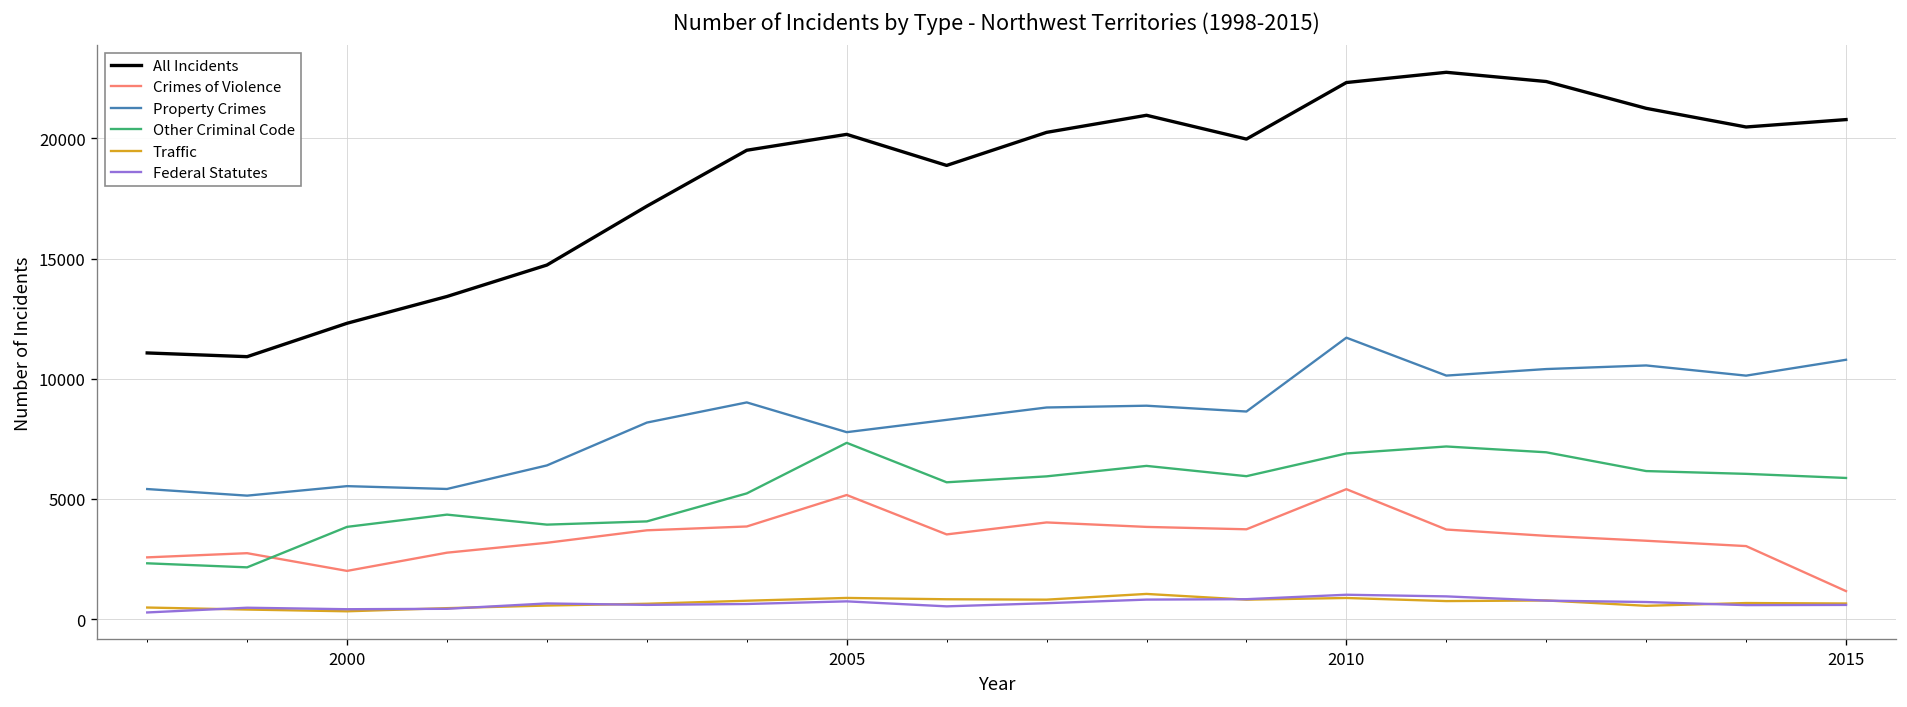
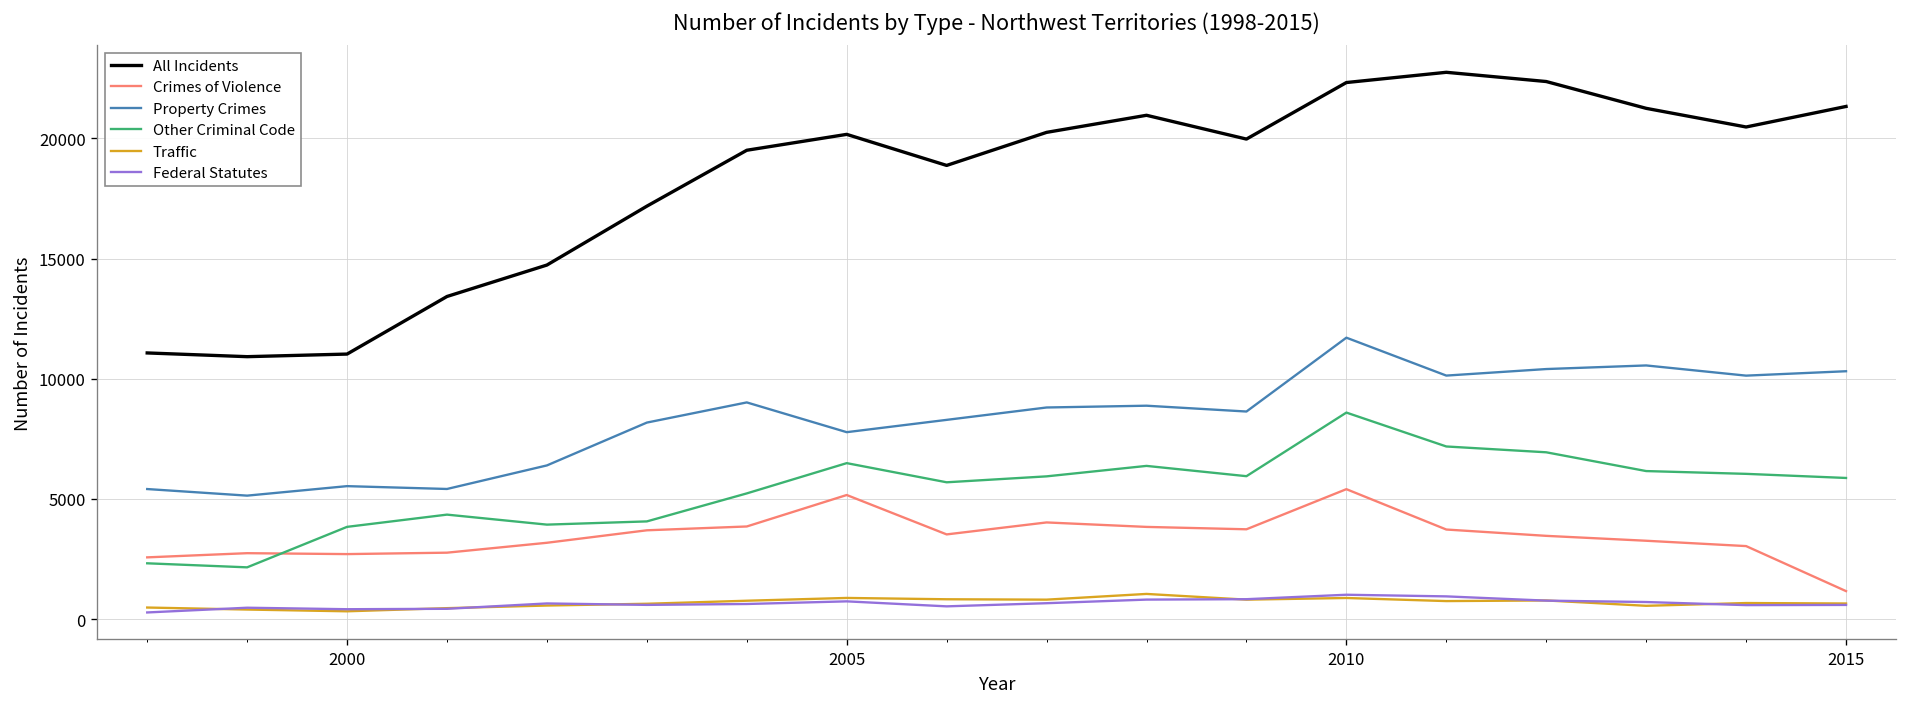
All Incidents, 2000: 12300 -> 11000
Crimes of Violence, 2000: 2000 -> 2700
Other Criminal Code, 2005: 7300 -> 6500
Other Criminal Code, 2010: 6900 -> 8600
All Incidents, 2015: 20800 -> 21300
Property Crimes, 2015: 10800 -> 10300
